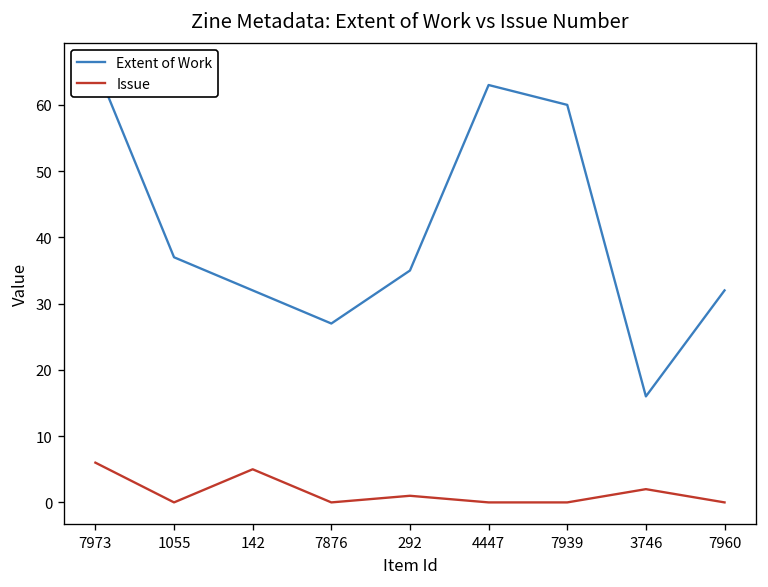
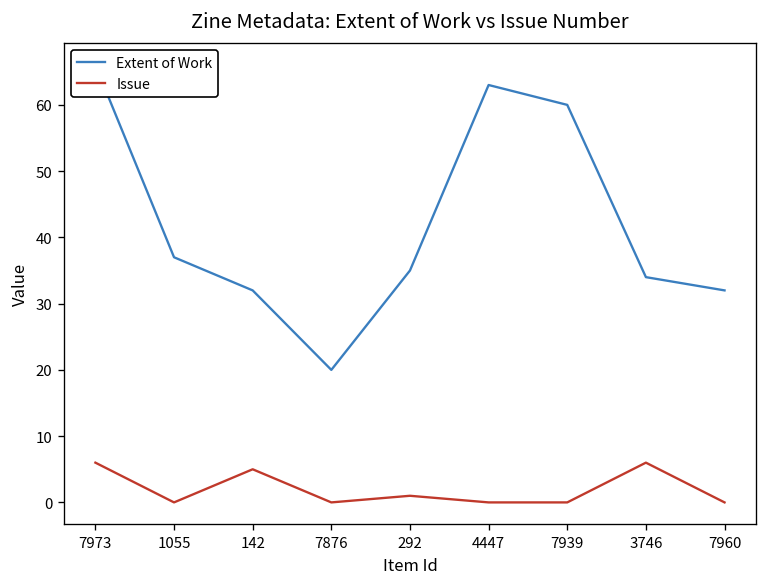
Extent of Work, 7876: 27 -> 20
Extent of Work, 3746: 16 -> 34
Issue, 3746: 2 -> 6
